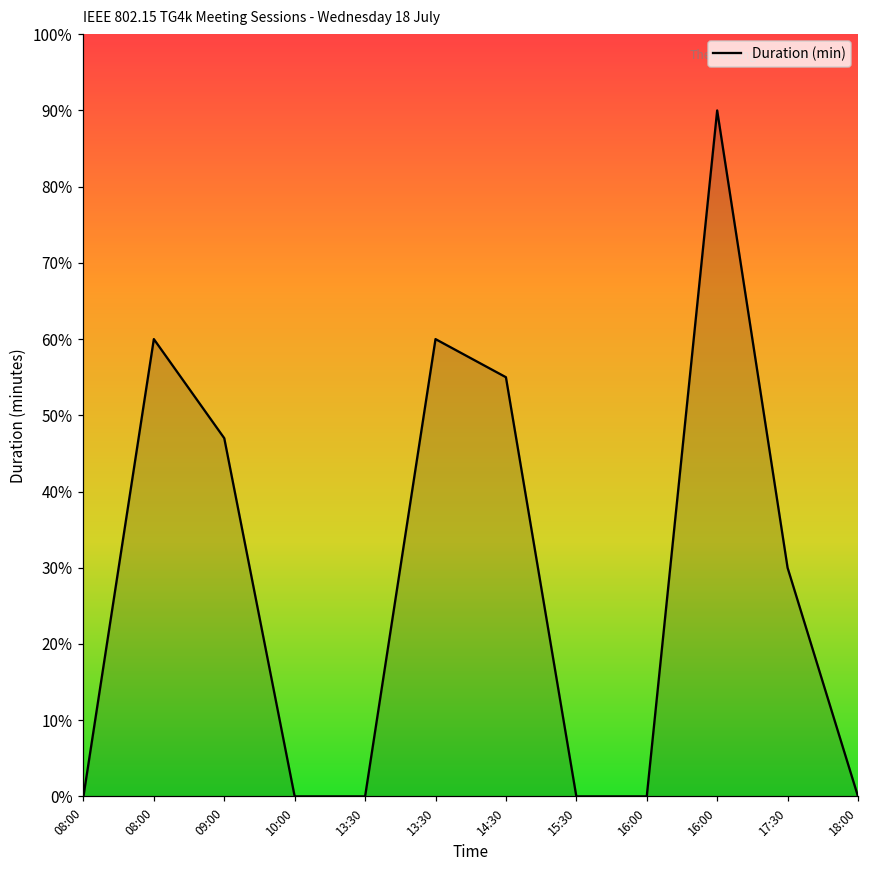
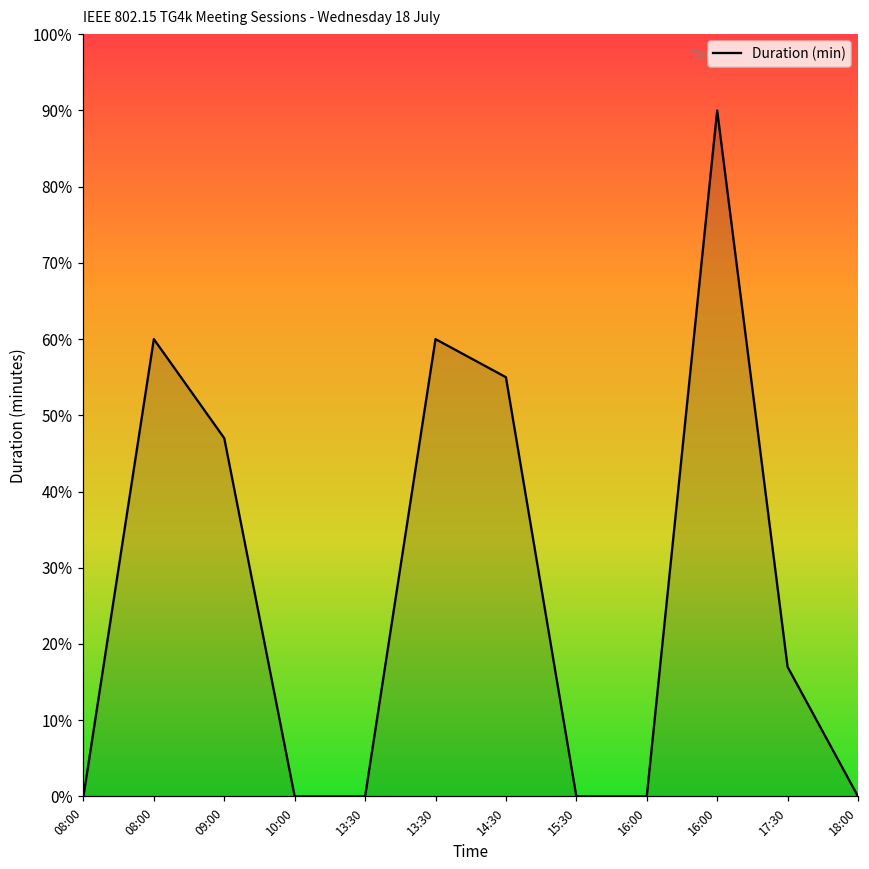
17:30: 30% -> 17%
